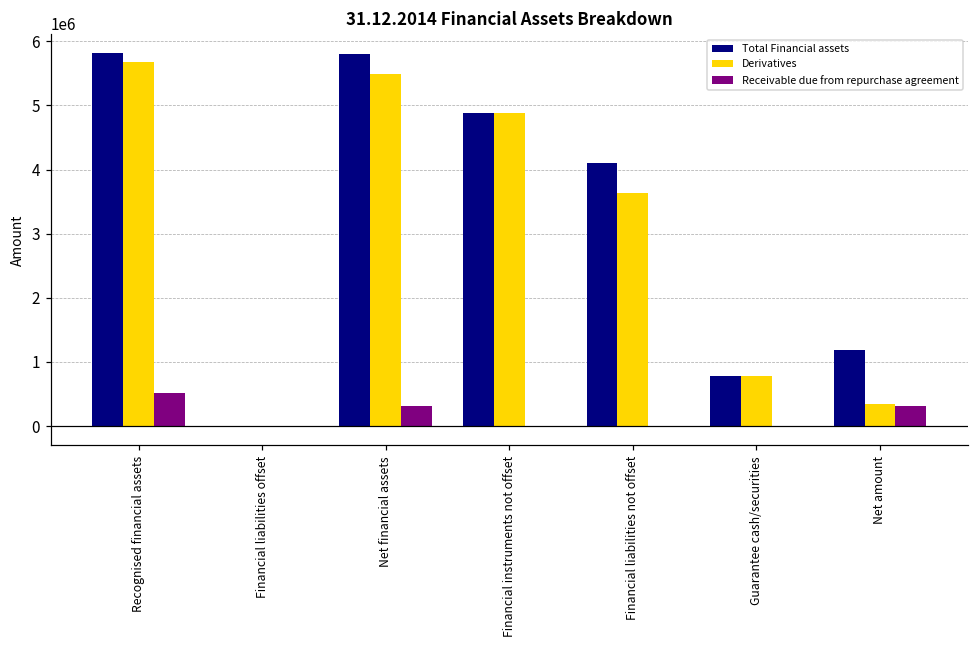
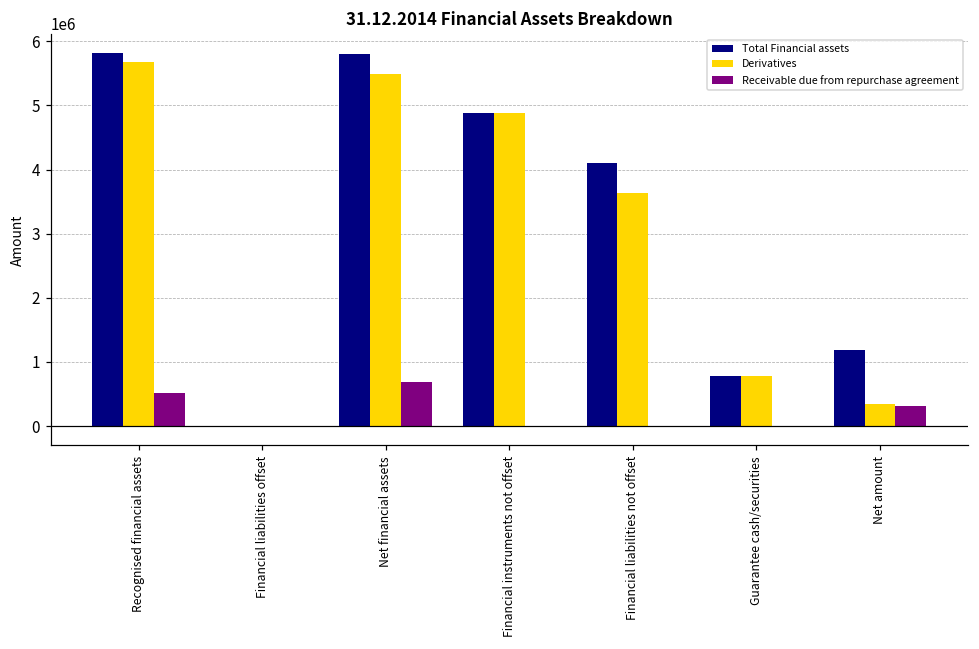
Receivable due from repurchase agreement, Net financial assets: 300000 -> 700000
